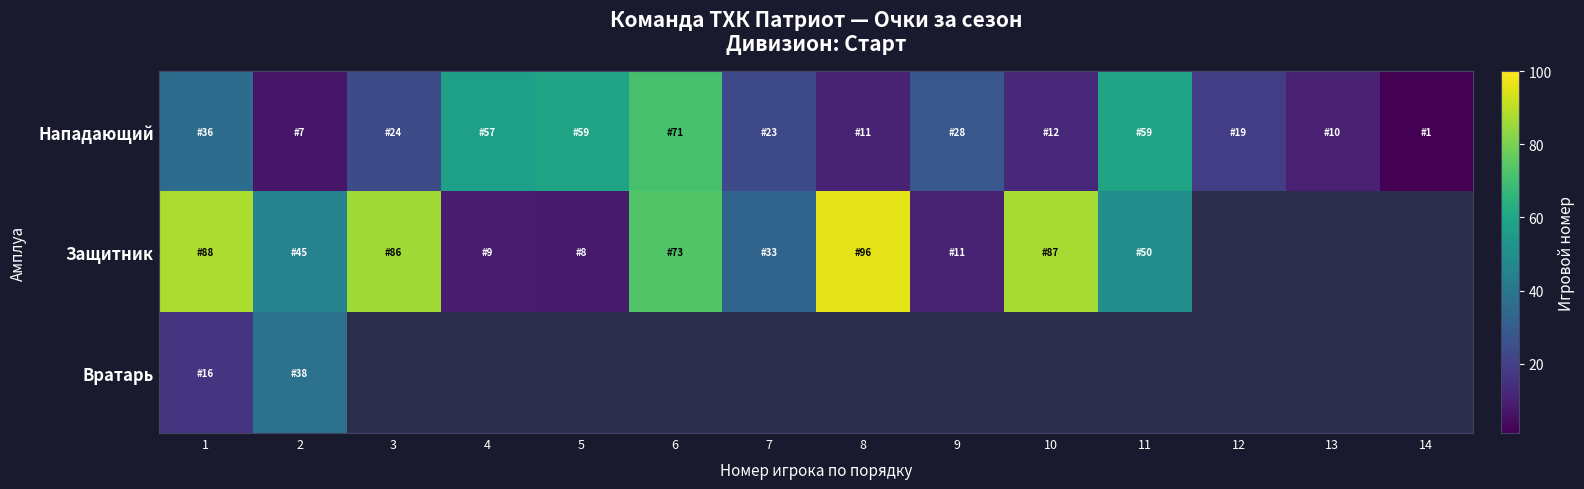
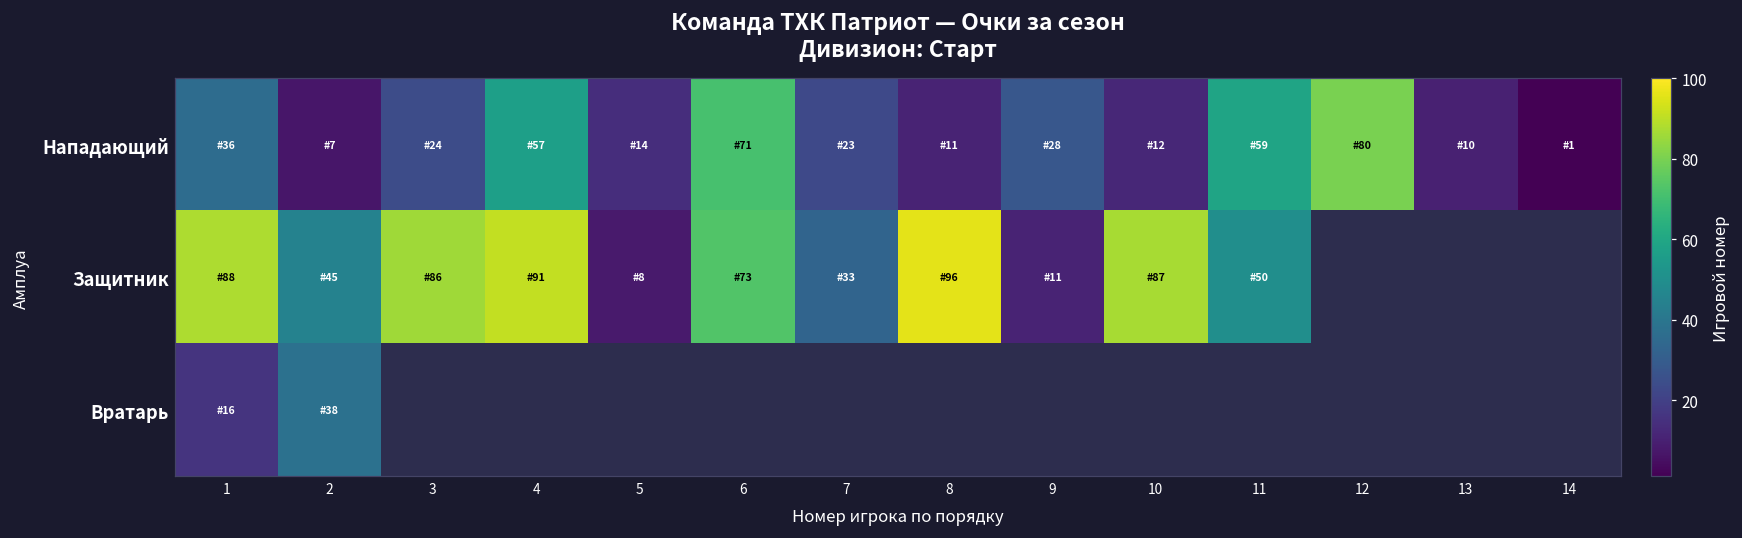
Нападающий, 5: 59 -> 14
Нападающий, 12: 19 -> 80
Защитник, 4: 9 -> 91
